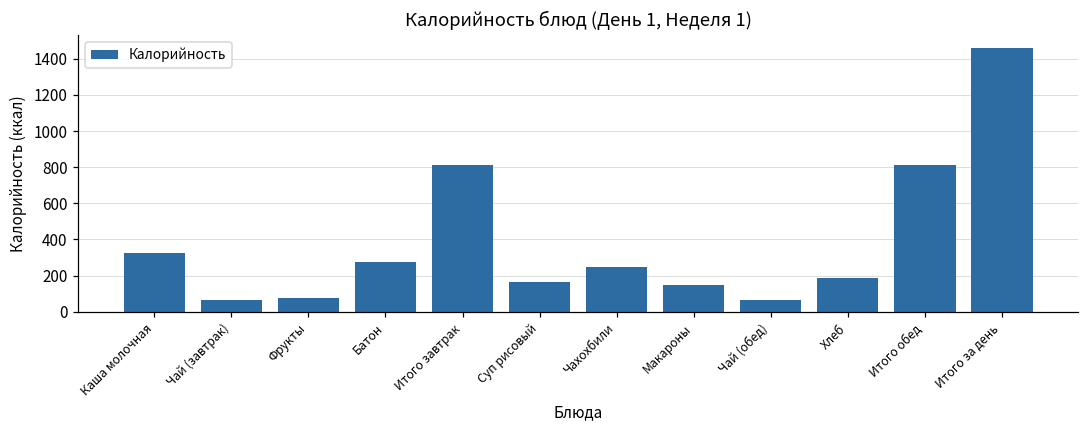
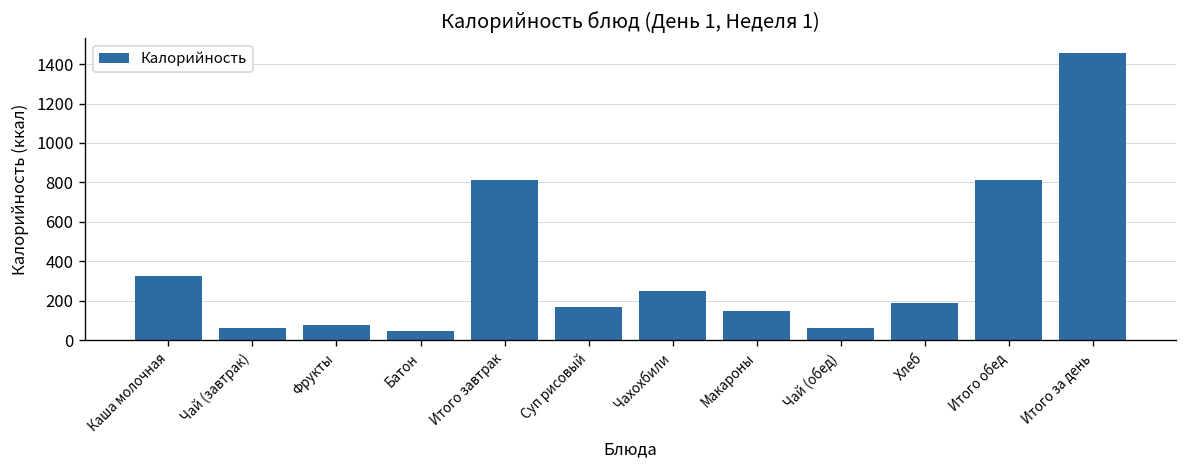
Батон: 280 -> 50
